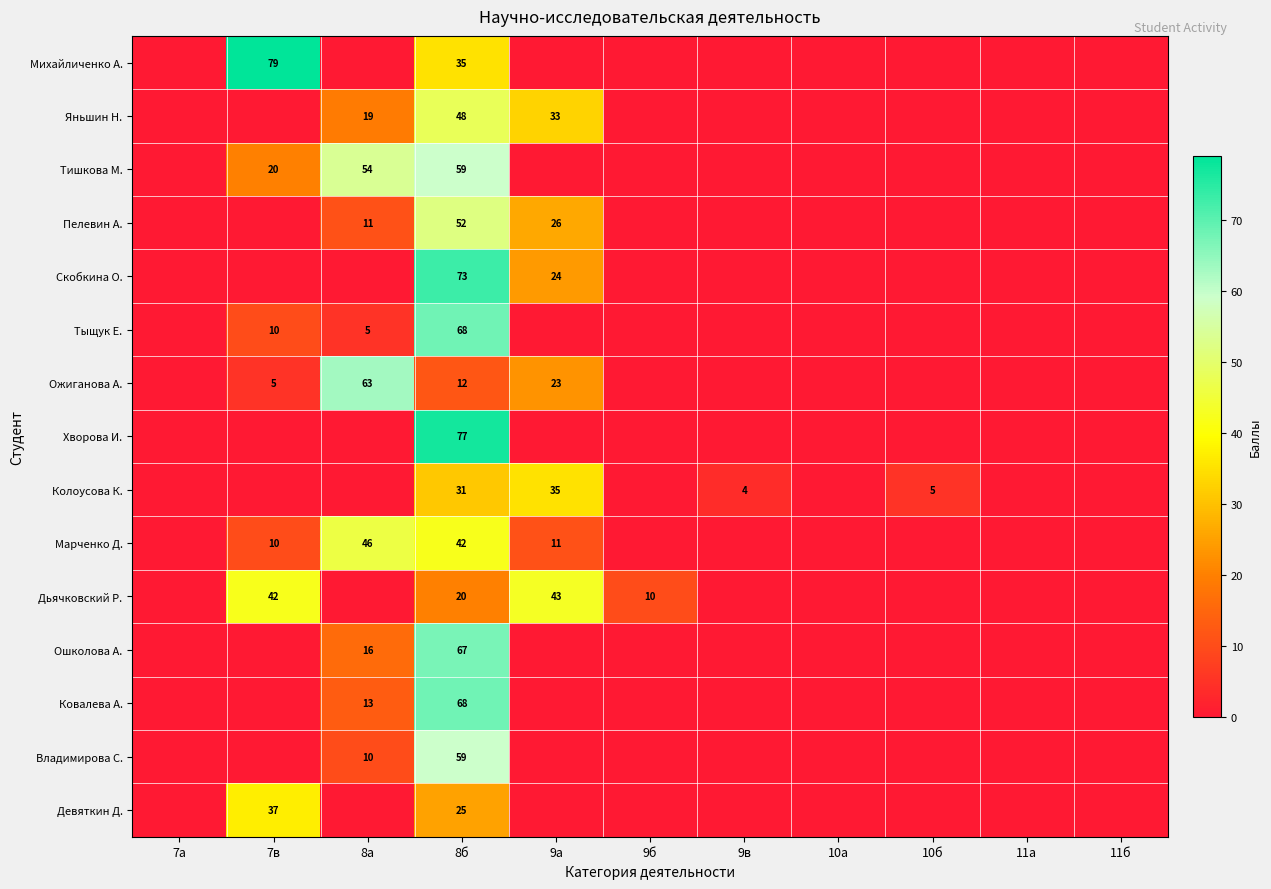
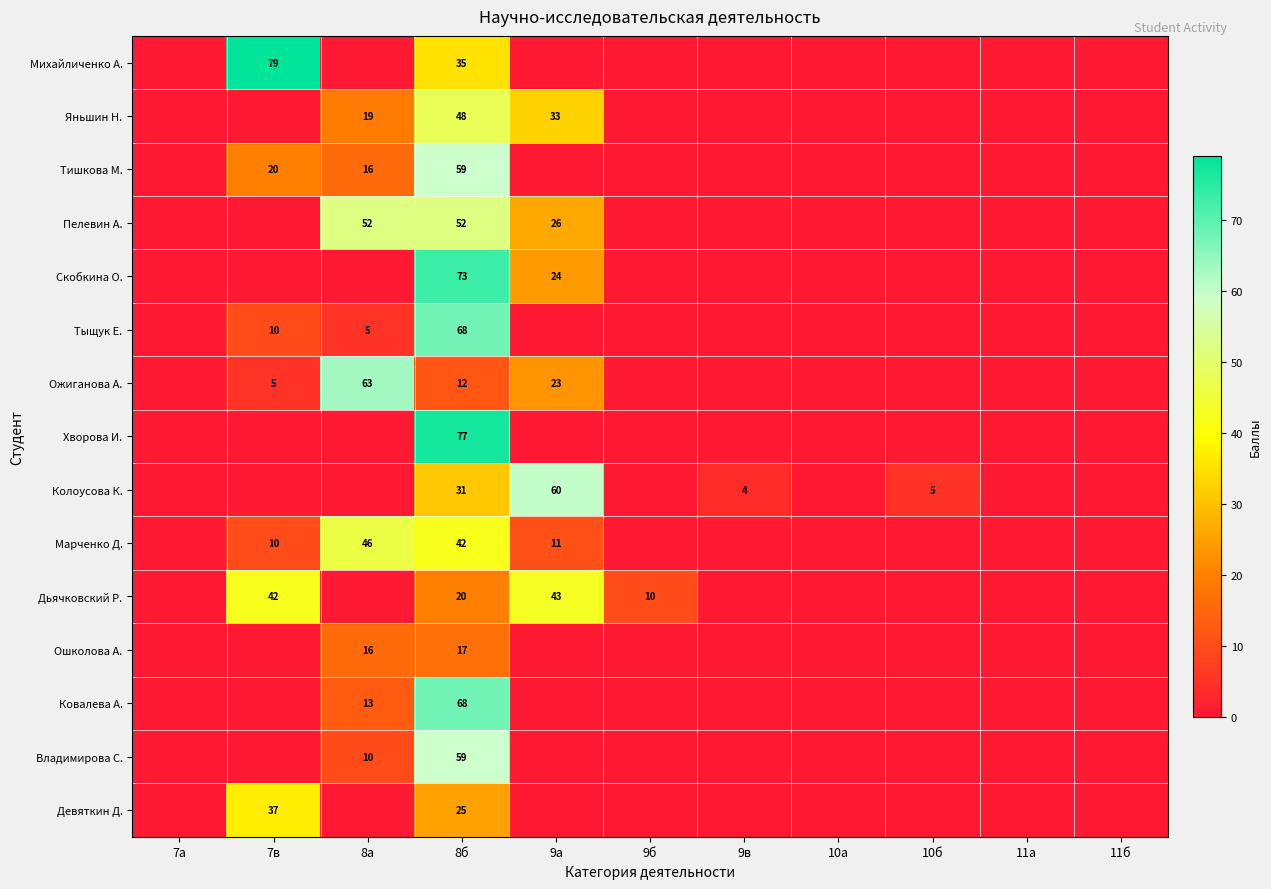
Тишкова М., 8а: 54 -> 16
Пелевин А., 8а: 11 -> 52
Колоусова К., 9а: 35 -> 60
Ошколова А., 8б: 67 -> 17
